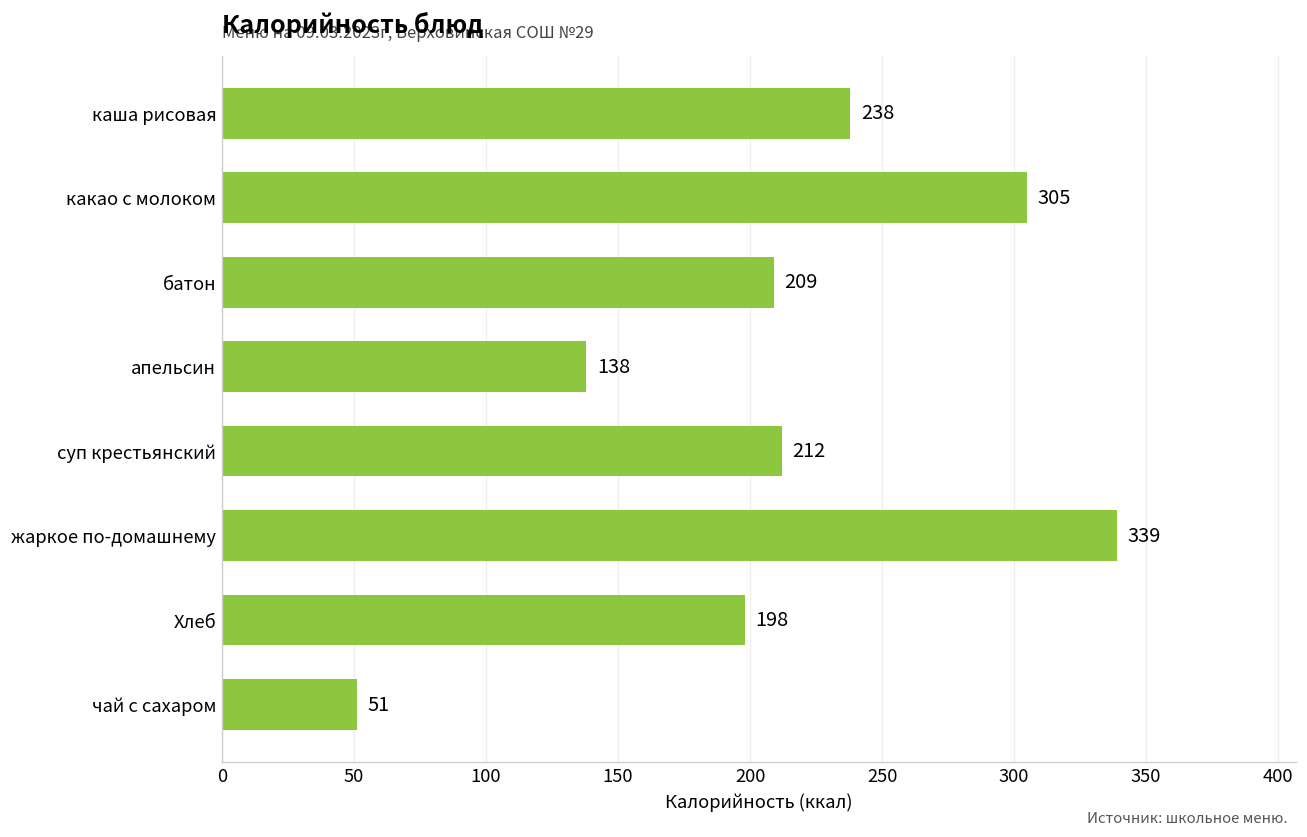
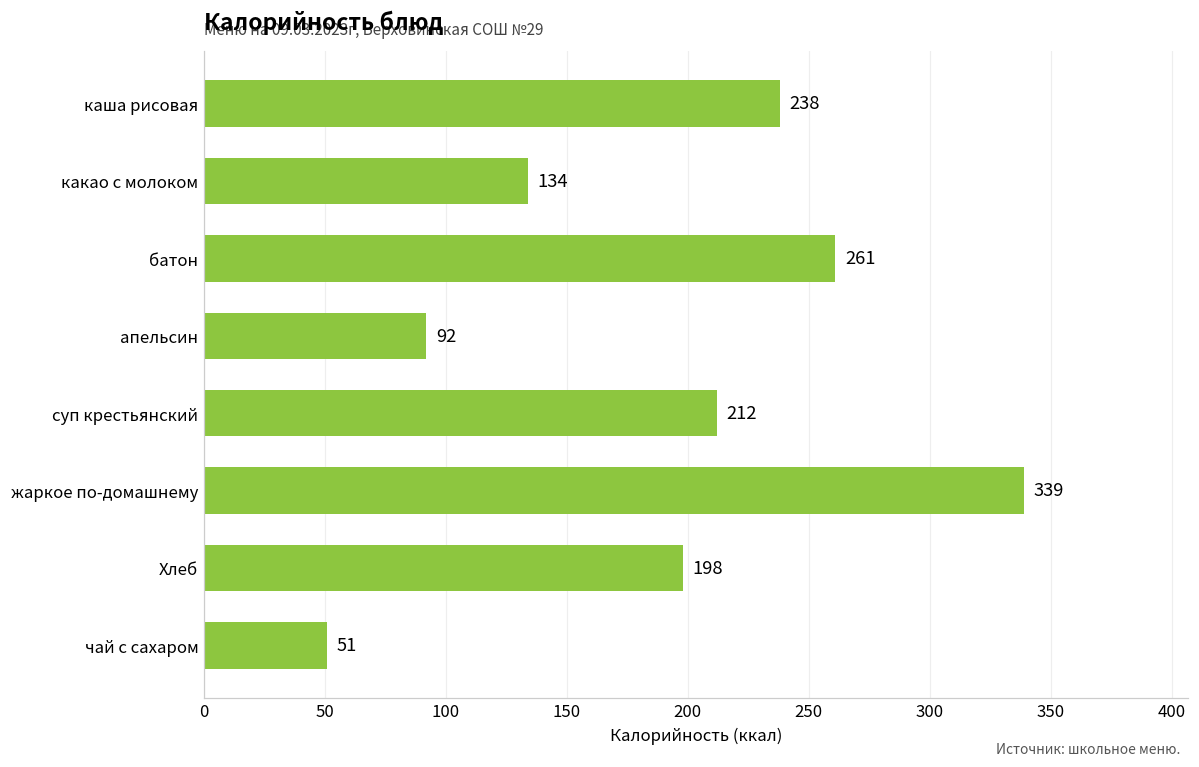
какао с молоком: 305 -> 134
батон: 209 -> 261
апельсин: 138 -> 92
